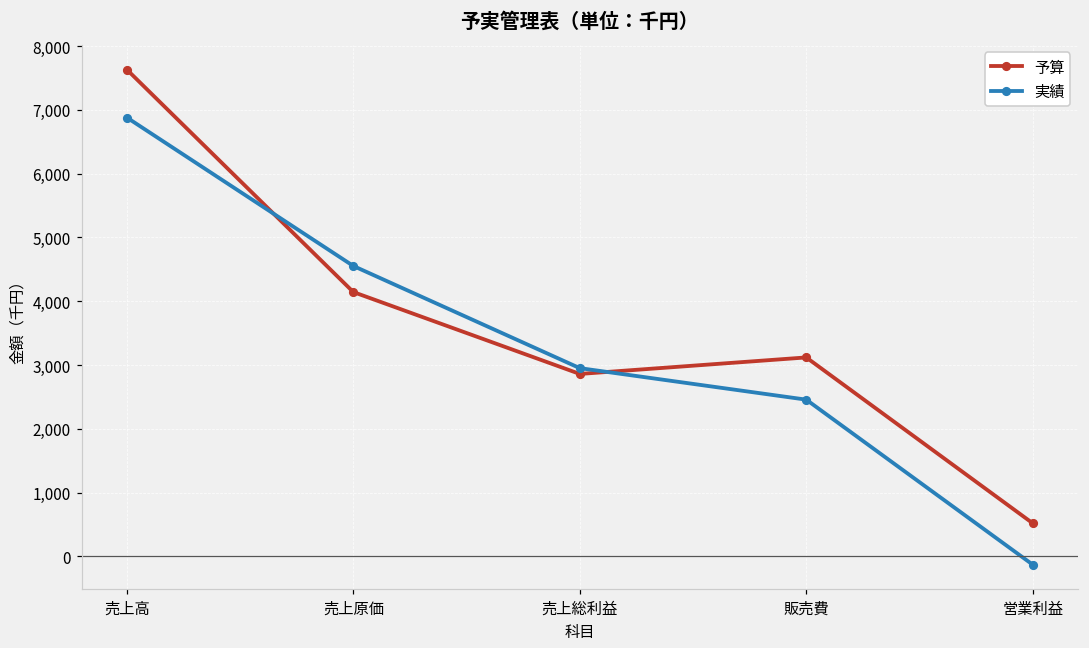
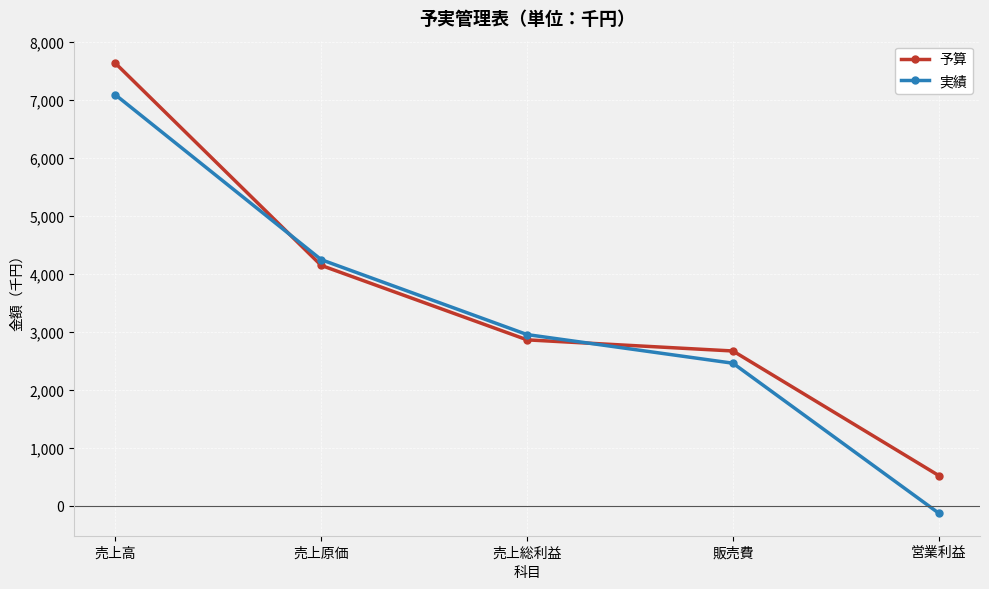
実績, 売上高: 6,900 -> 7,100
実績, 売上原価: 4,600 -> 4,200
予算, 販売費: 3,100 -> 2,700
